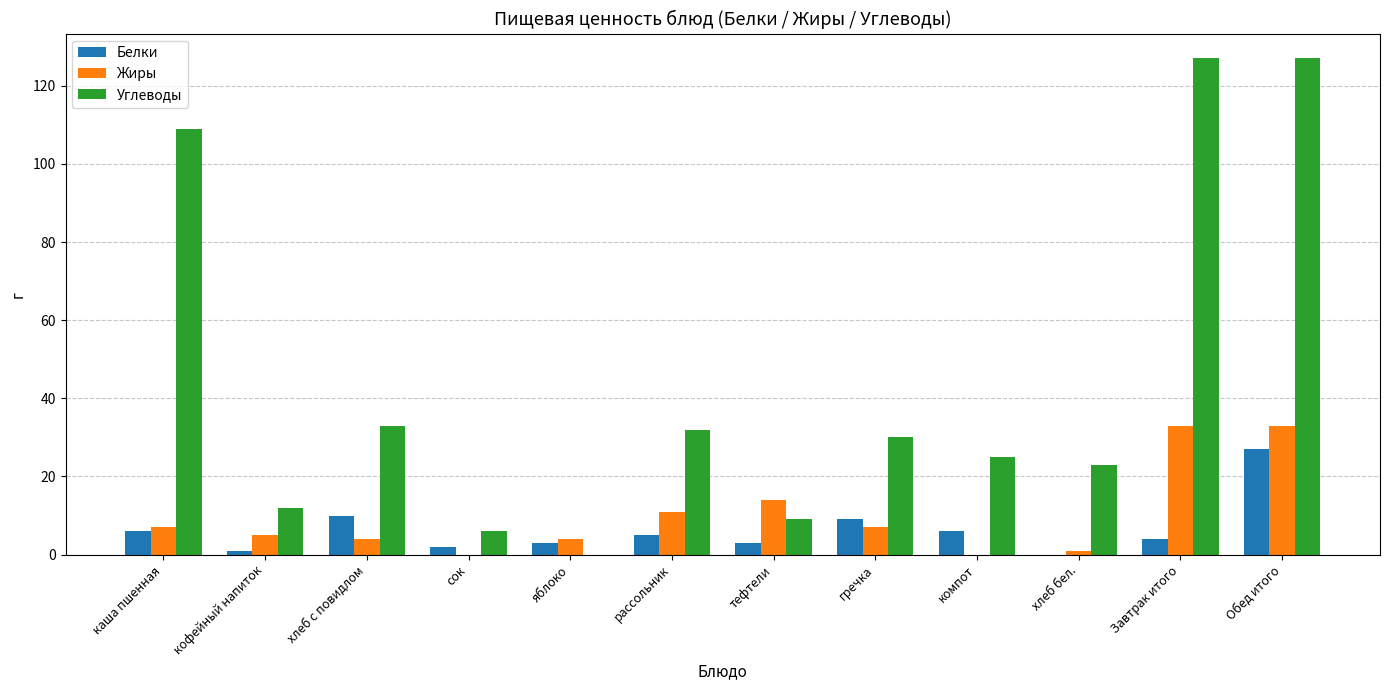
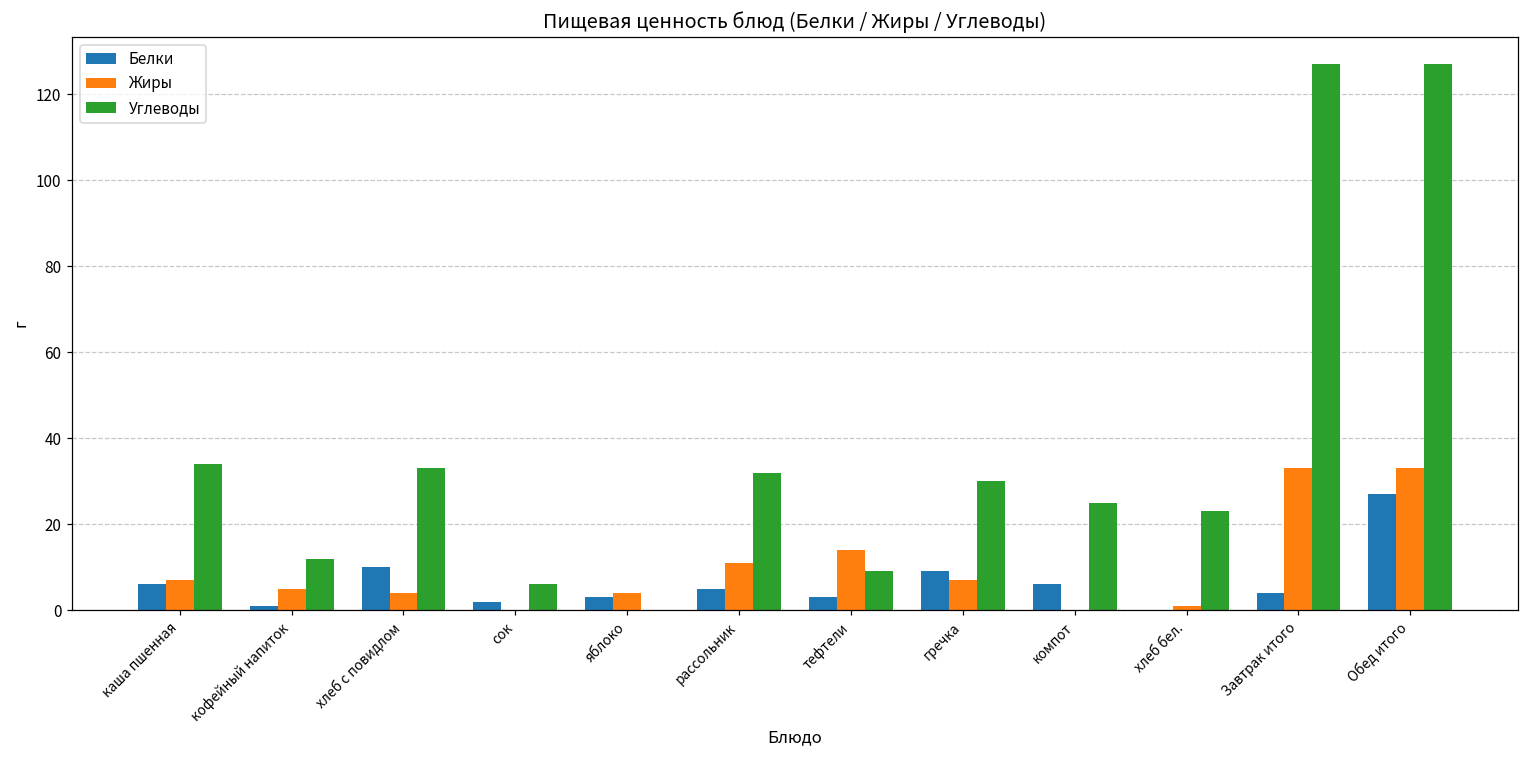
Углеводы, каша пшенная: 109 -> 34
